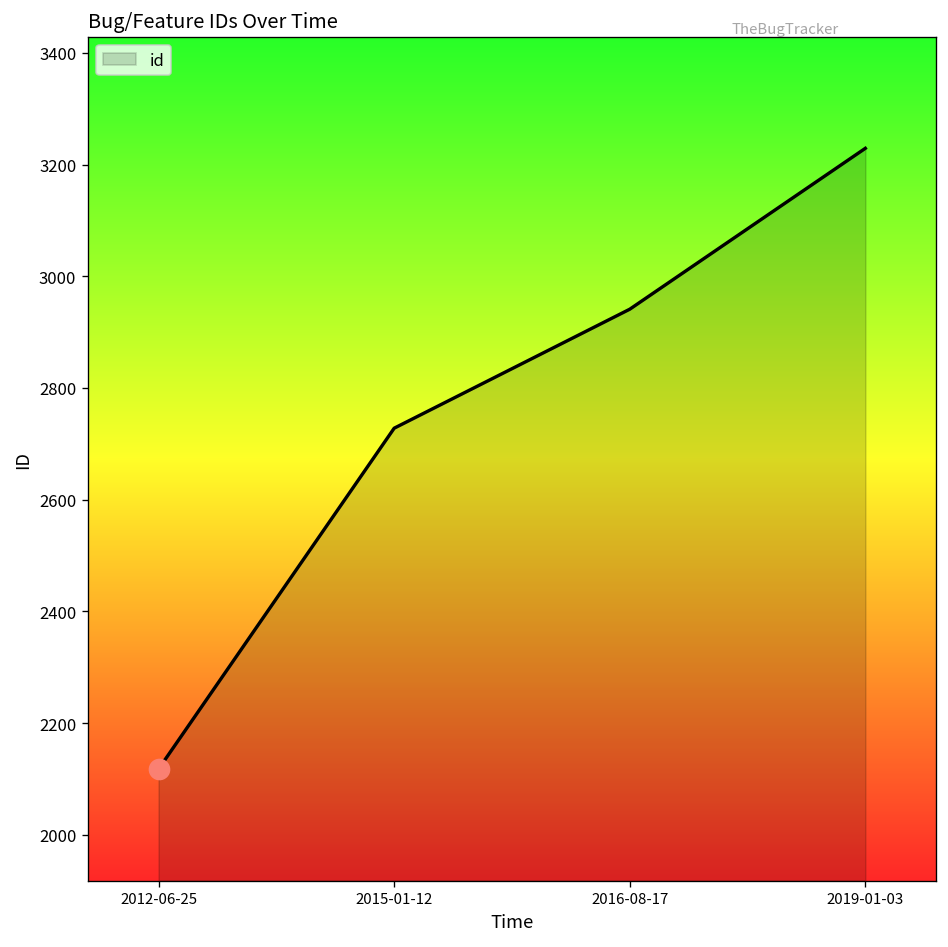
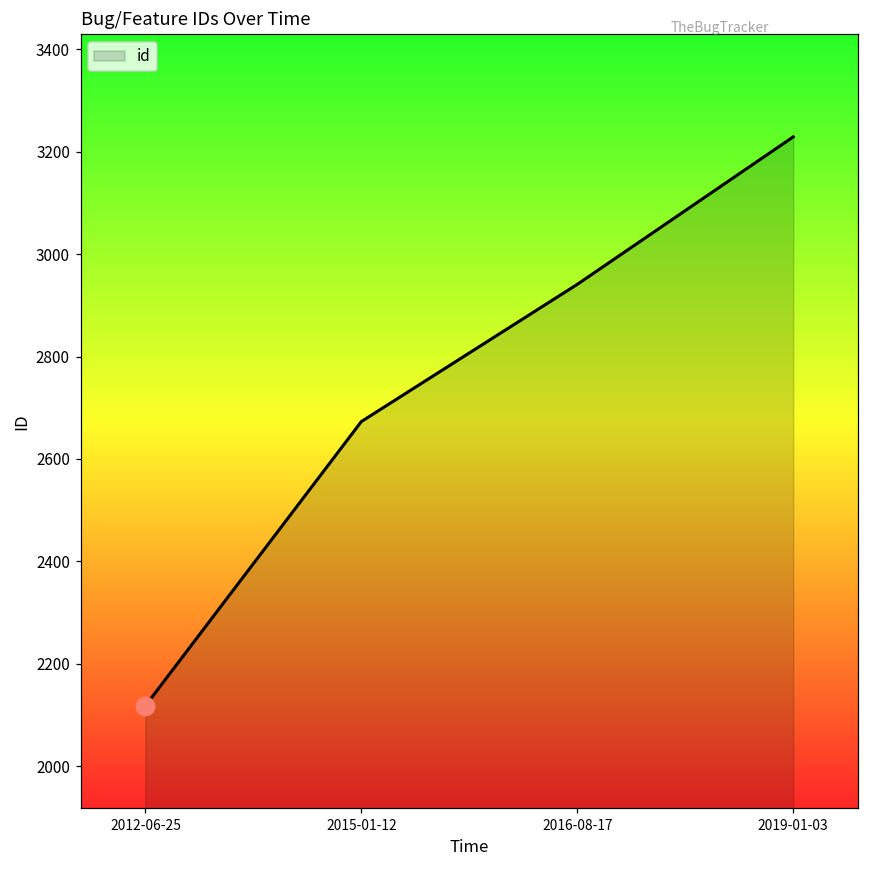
id, 2015-01-12: 2730 -> 2670
